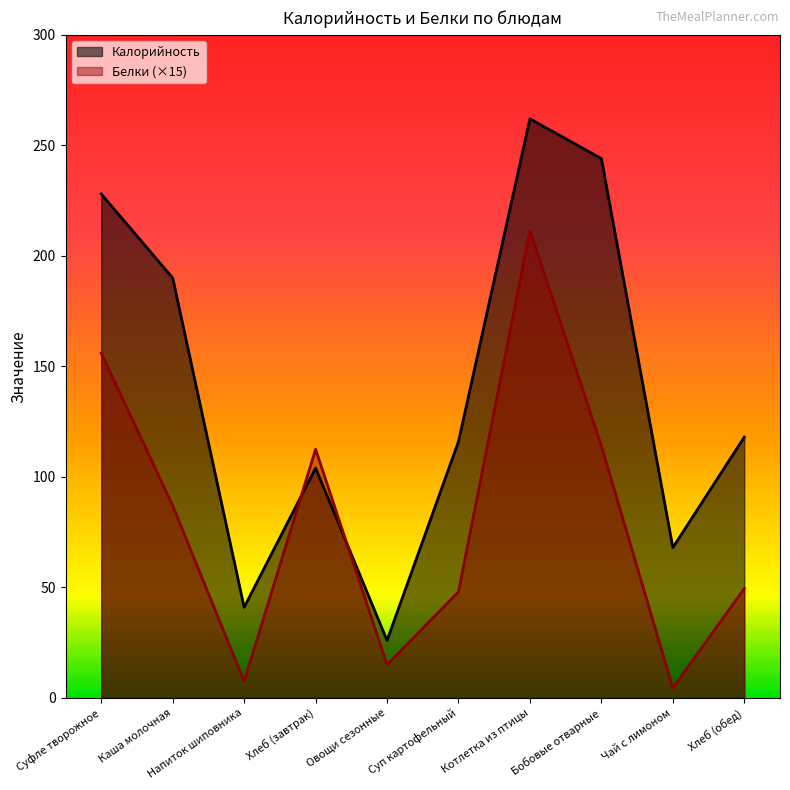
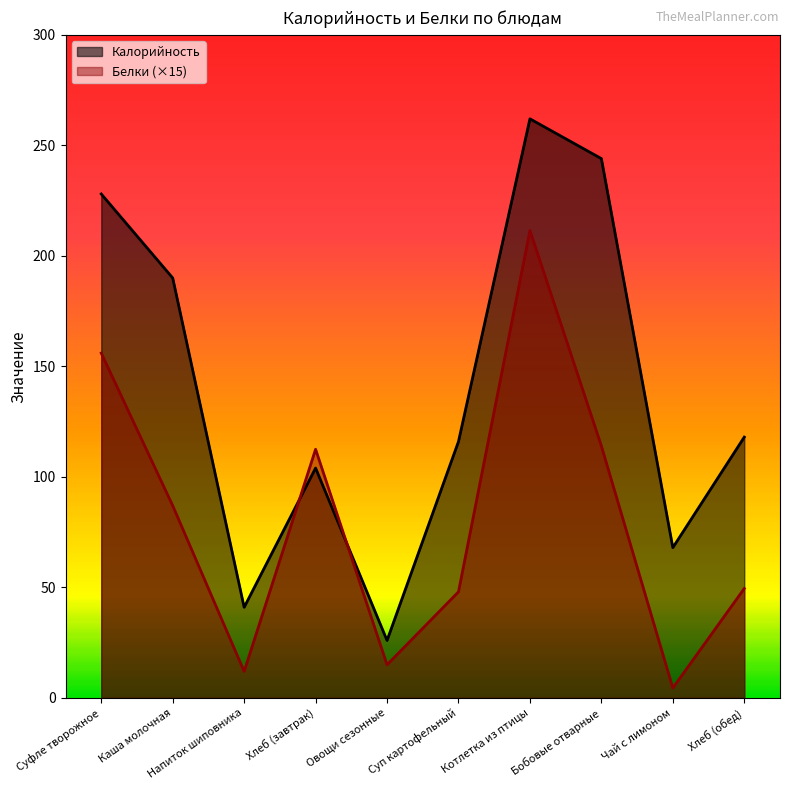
Белки (×15), Напиток шиповника: 8 -> 12
